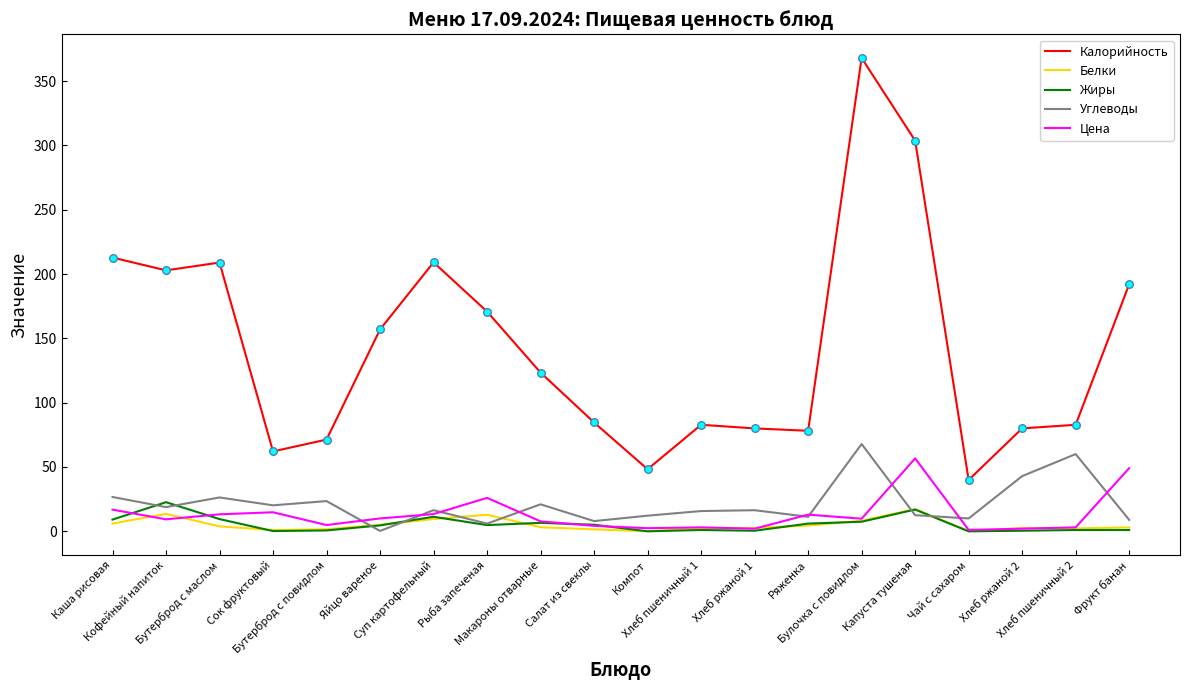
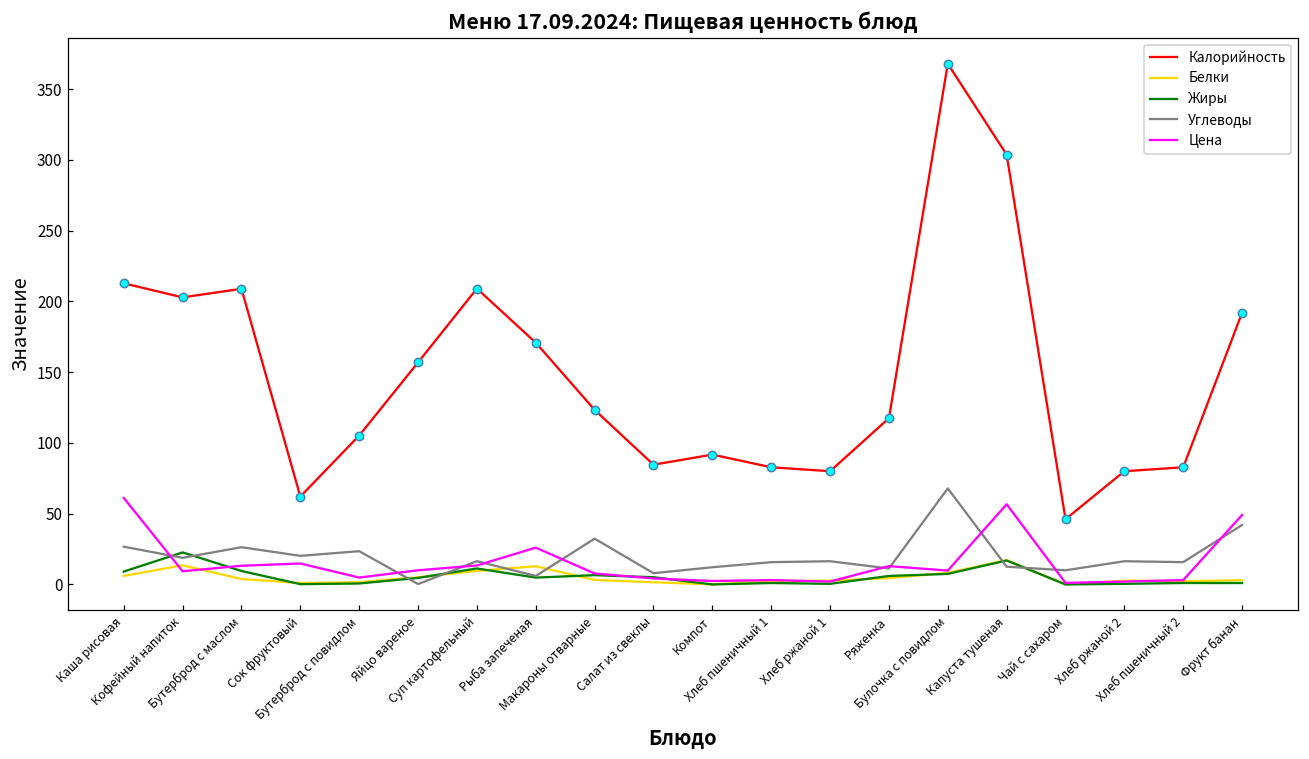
Цена, Каша рисовая: 17 -> 61
Калорийность, Бутерброд с повидлом: 71 -> 105
Углеводы, Макароны отварные: 21 -> 32
Калорийность, Компот: 48 -> 92
Калорийность, Ряженка: 78 -> 117
Калорийность, Чай с сахаром: 40 -> 46
Углеводы, Хлеб ржаной 2: 43 -> 16
Углеводы, Хлеб пшеничный 2: 60 -> 16
Углеводы, Фрукт банан: 9 -> 42
